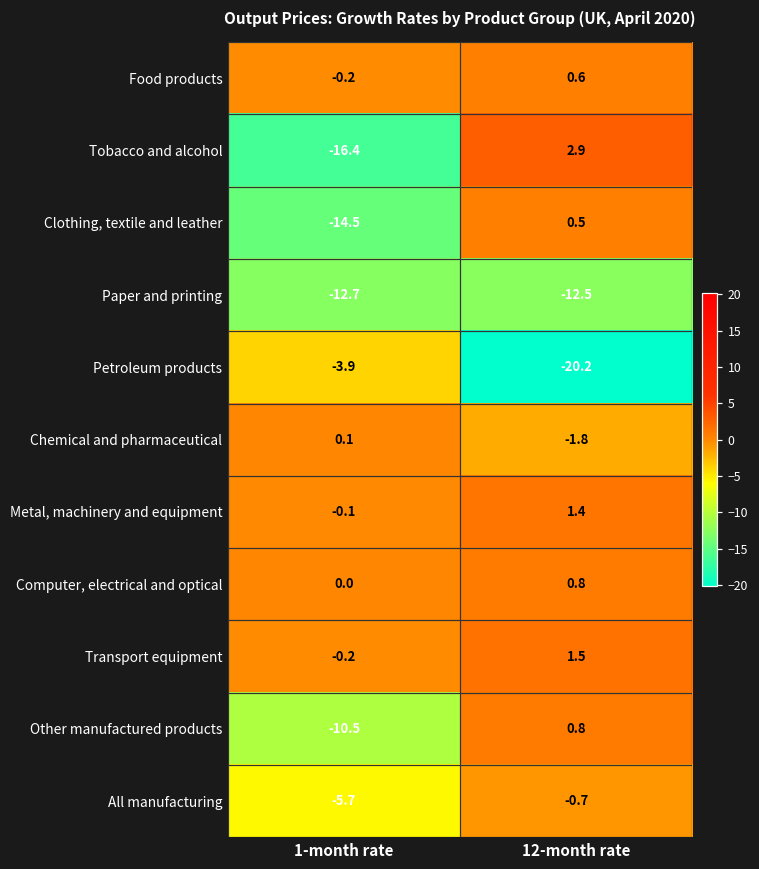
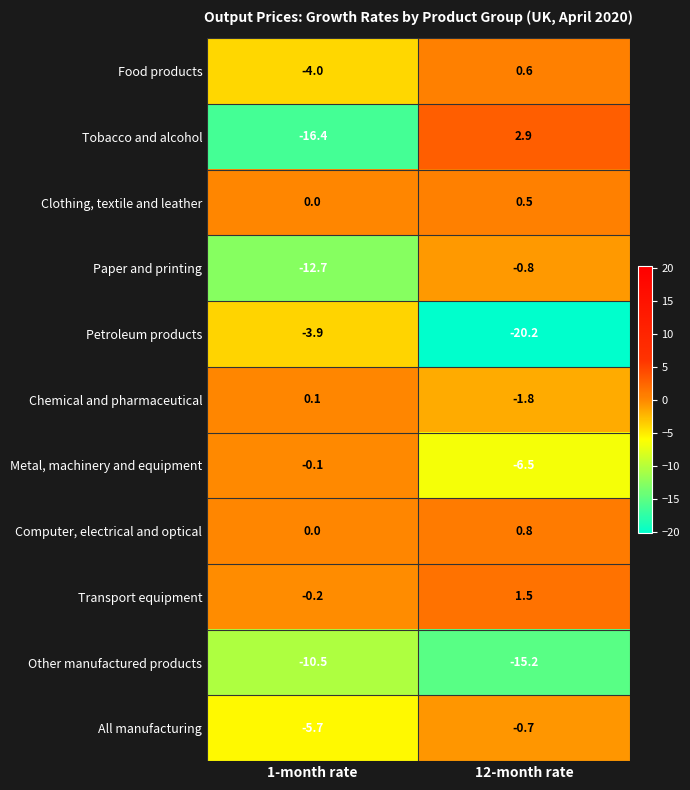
Food products, 1-month rate: -0.2 -> -4.0
Clothing, textile and leather, 1-month rate: -14.5 -> 0.0
Paper and printing, 12-month rate: -12.5 -> -0.8
Metal, machinery and equipment, 12-month rate: 1.4 -> -6.5
Other manufactured products, 12-month rate: 0.8 -> -15.2
